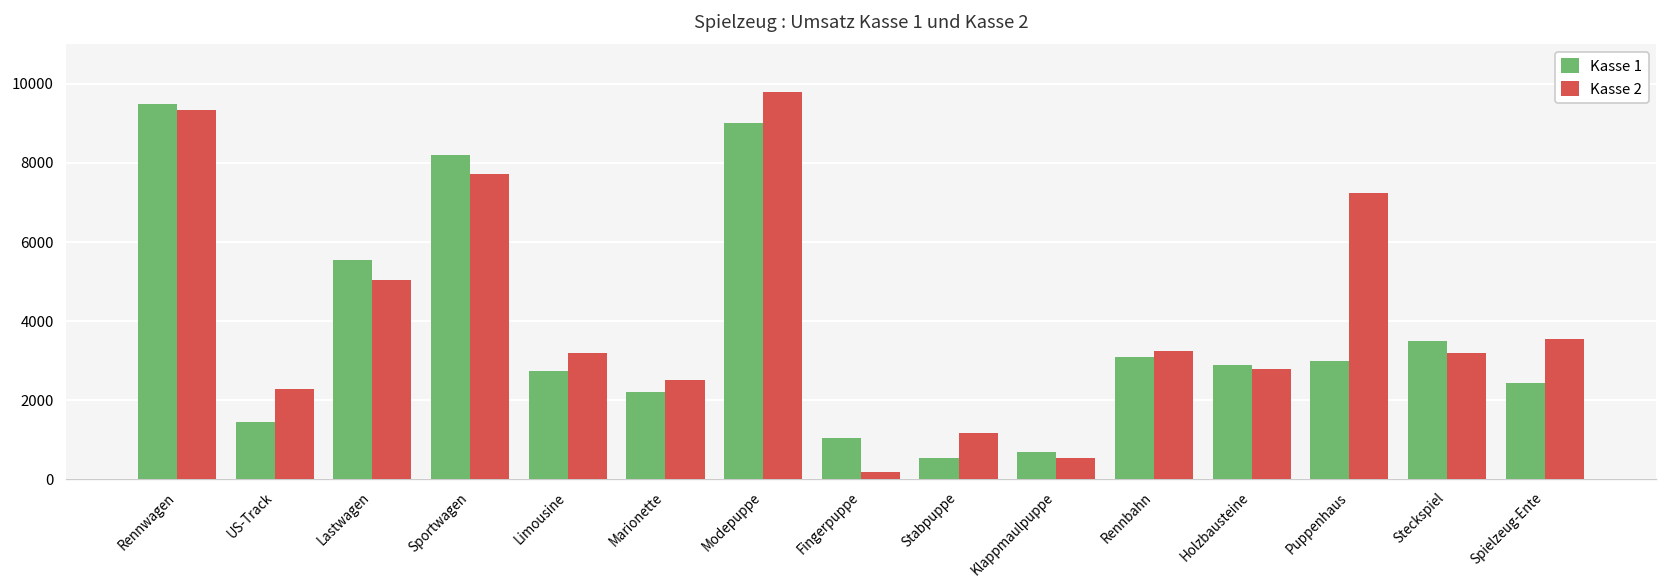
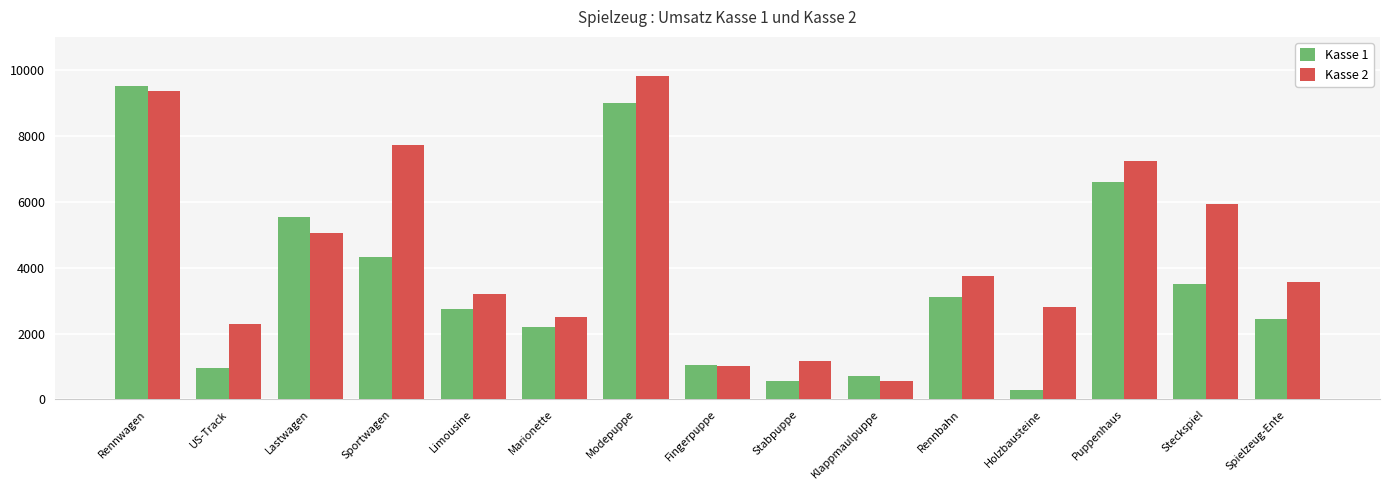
Kasse 1, US-Track: 1500 -> 900
Kasse 1, Sportwagen: 8200 -> 4300
Kasse 2, Fingerpuppe: 200 -> 1000
Kasse 2, Rennbahn: 3300 -> 3700
Kasse 1, Holzbausteine: 2900 -> 300
Kasse 1, Puppenhaus: 3000 -> 6600
Kasse 2, Steckspiel: 3200 -> 5900
